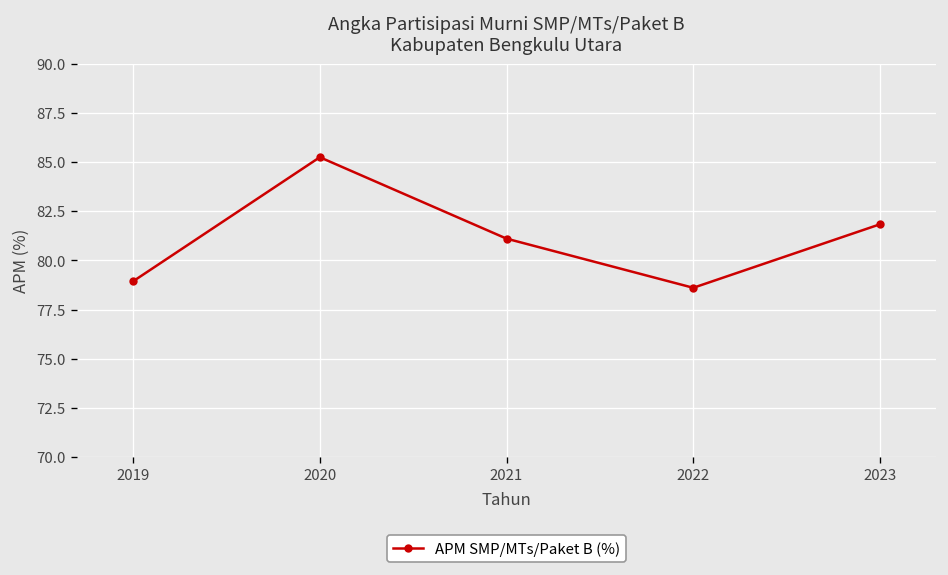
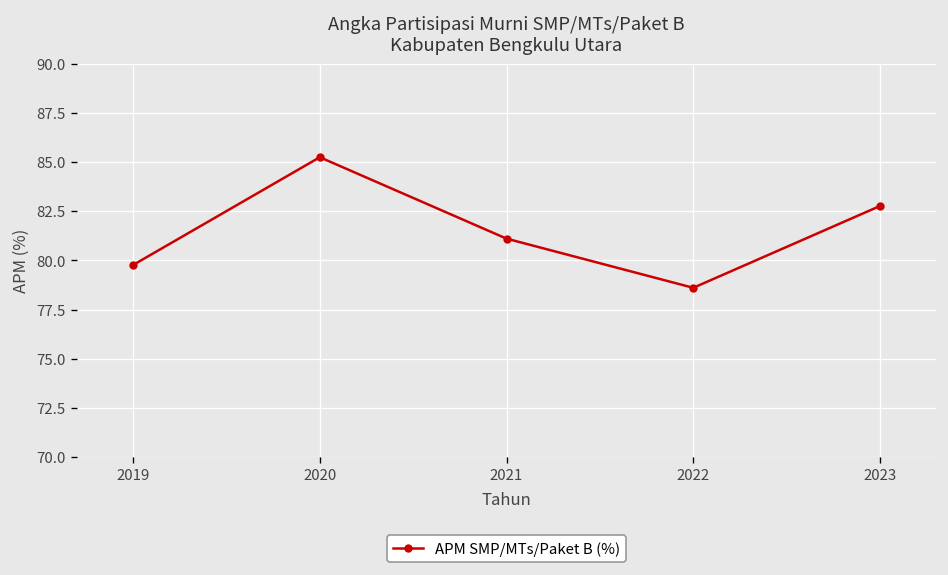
2019: 78.9 -> 79.8
2023: 81.8 -> 82.8
